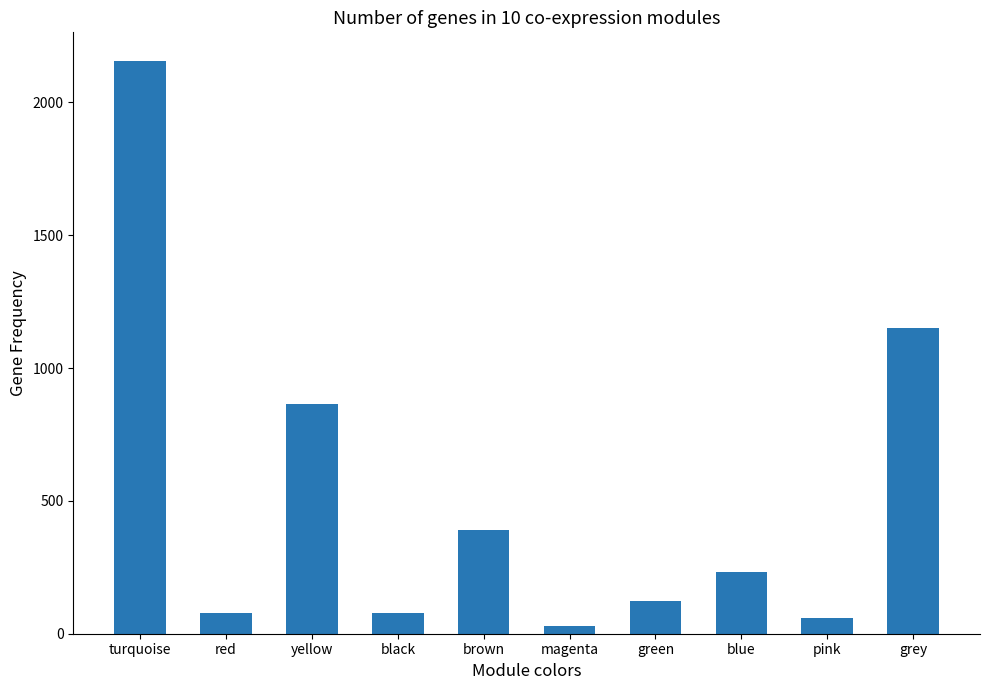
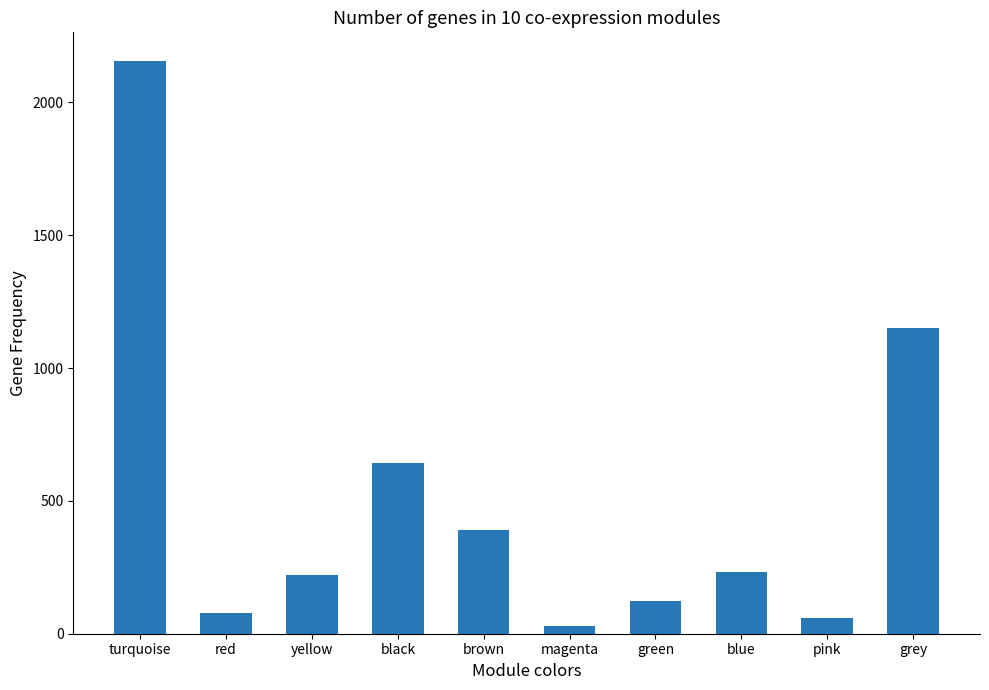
yellow: 870 -> 220
black: 80 -> 640
